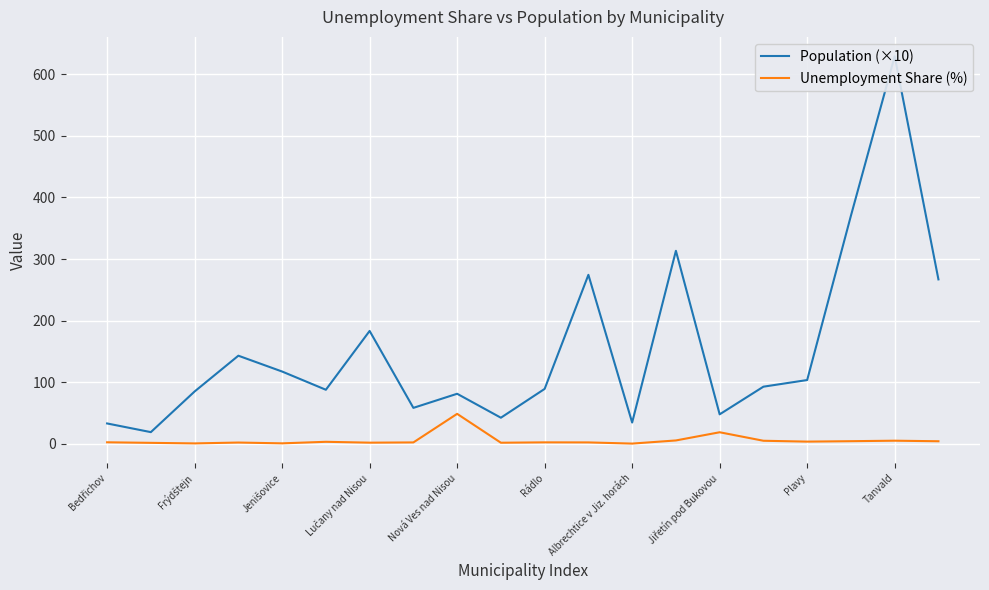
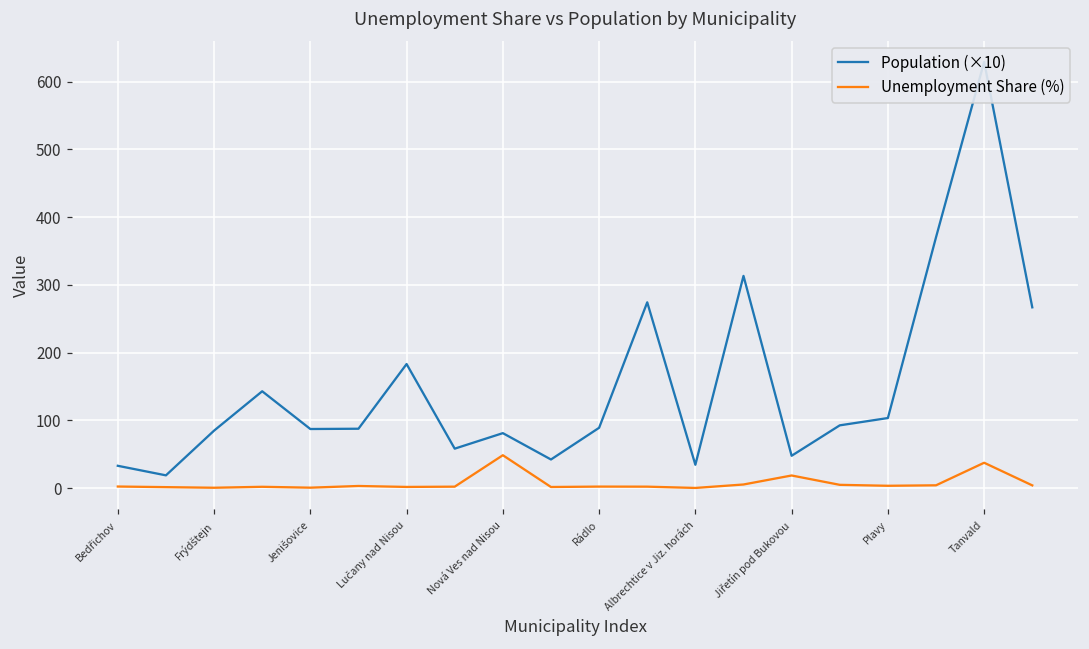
Population (×10), Jenišovice: 120 -> 90
Unemployment Share (%), Tanvald: 10 -> 40
